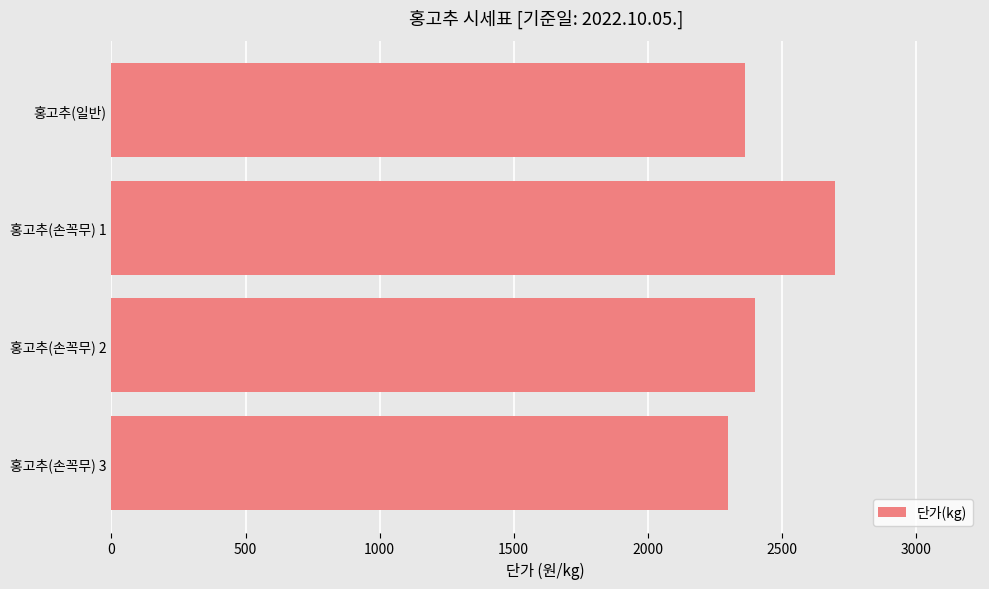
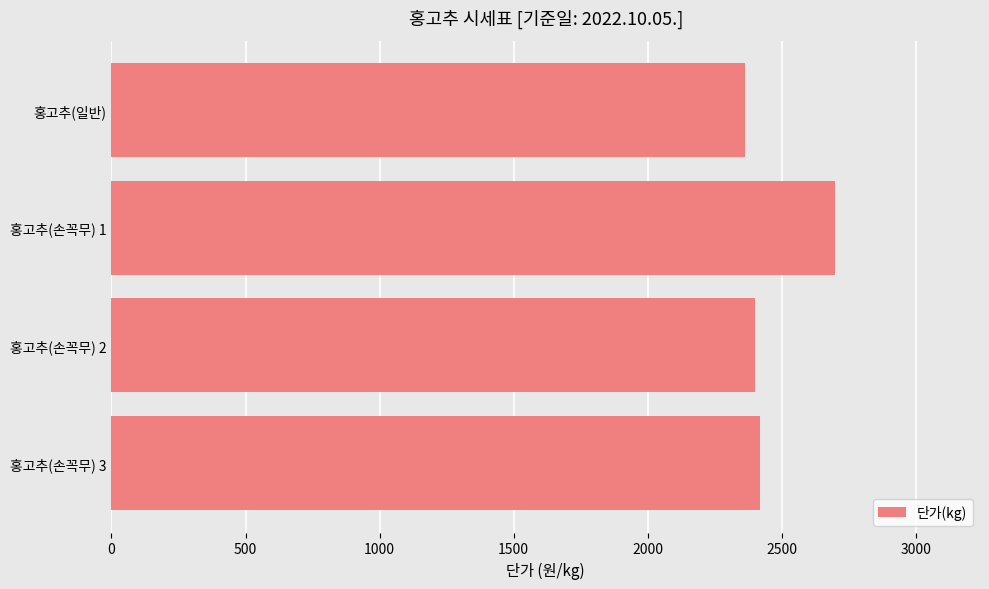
홍고추(손꼭무) 3: 2300 -> 2420
